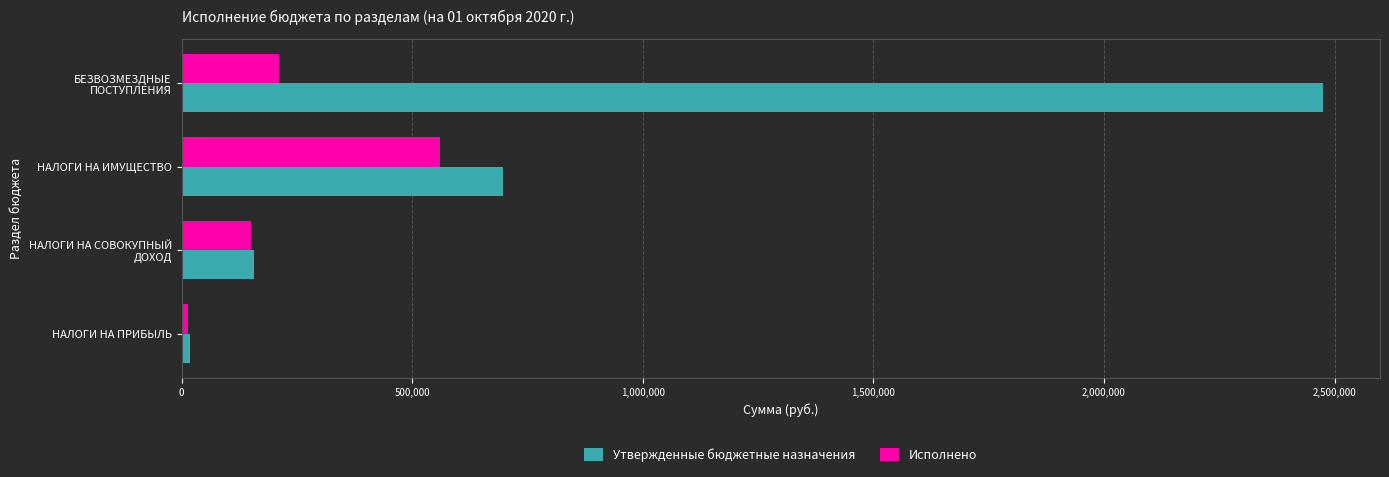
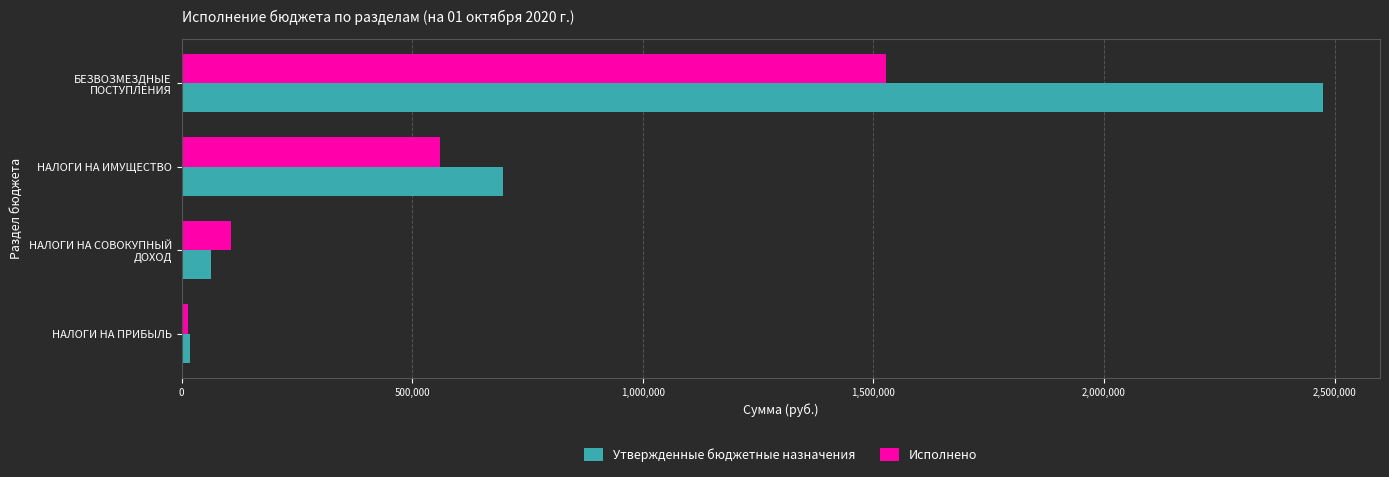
Исполнено, БЕЗВОЗМЕЗДНЫЕ ПОСТУПЛЕНИЯ: 210,000 -> 1,530,000
Исполнено, НАЛОГИ НА СОВОКУПНЫЙ ДОХОД: 150,000 -> 110,000
Утвержденные бюджетные назначения, НАЛОГИ НА СОВОКУПНЫЙ ДОХОД: 160,000 -> 60,000
